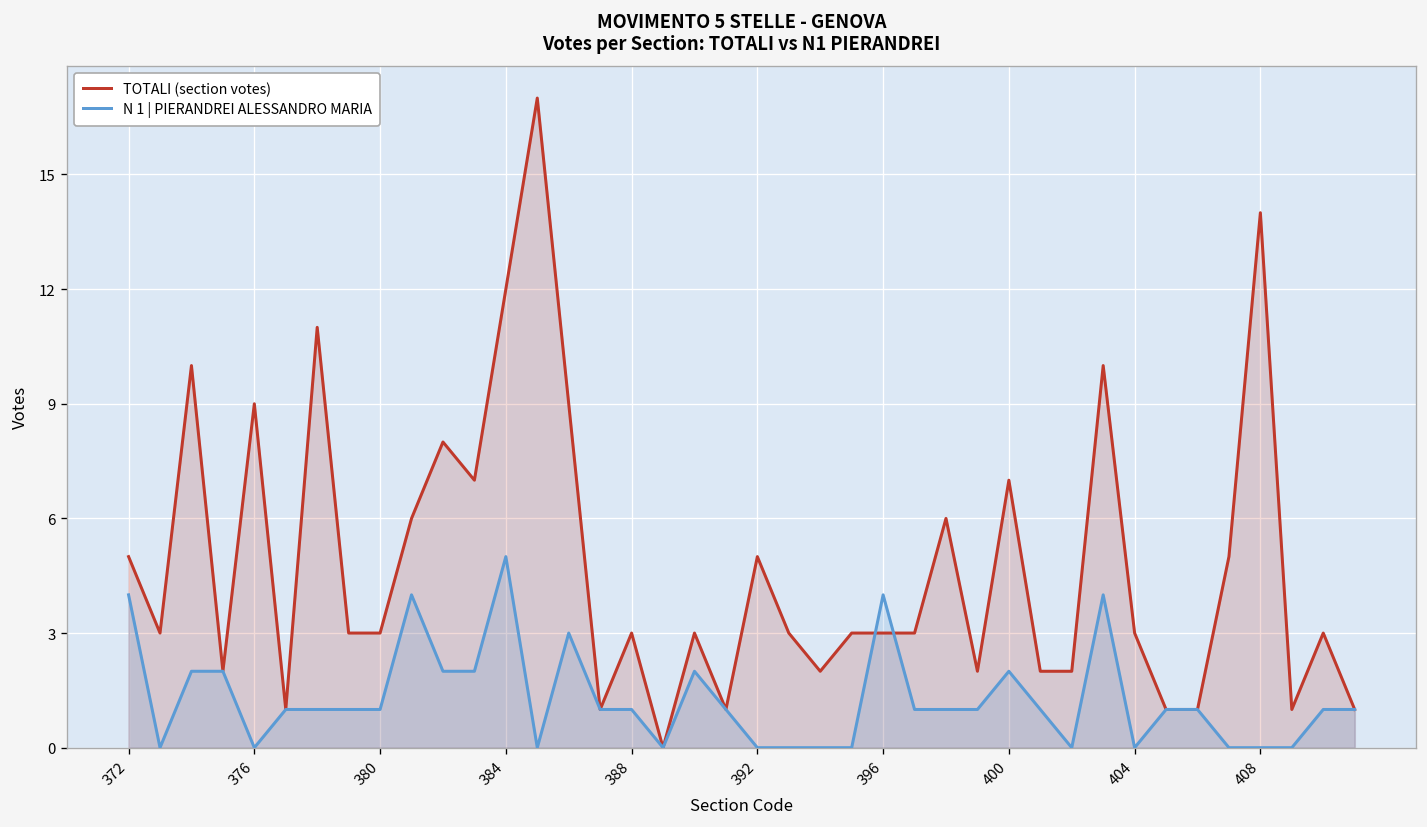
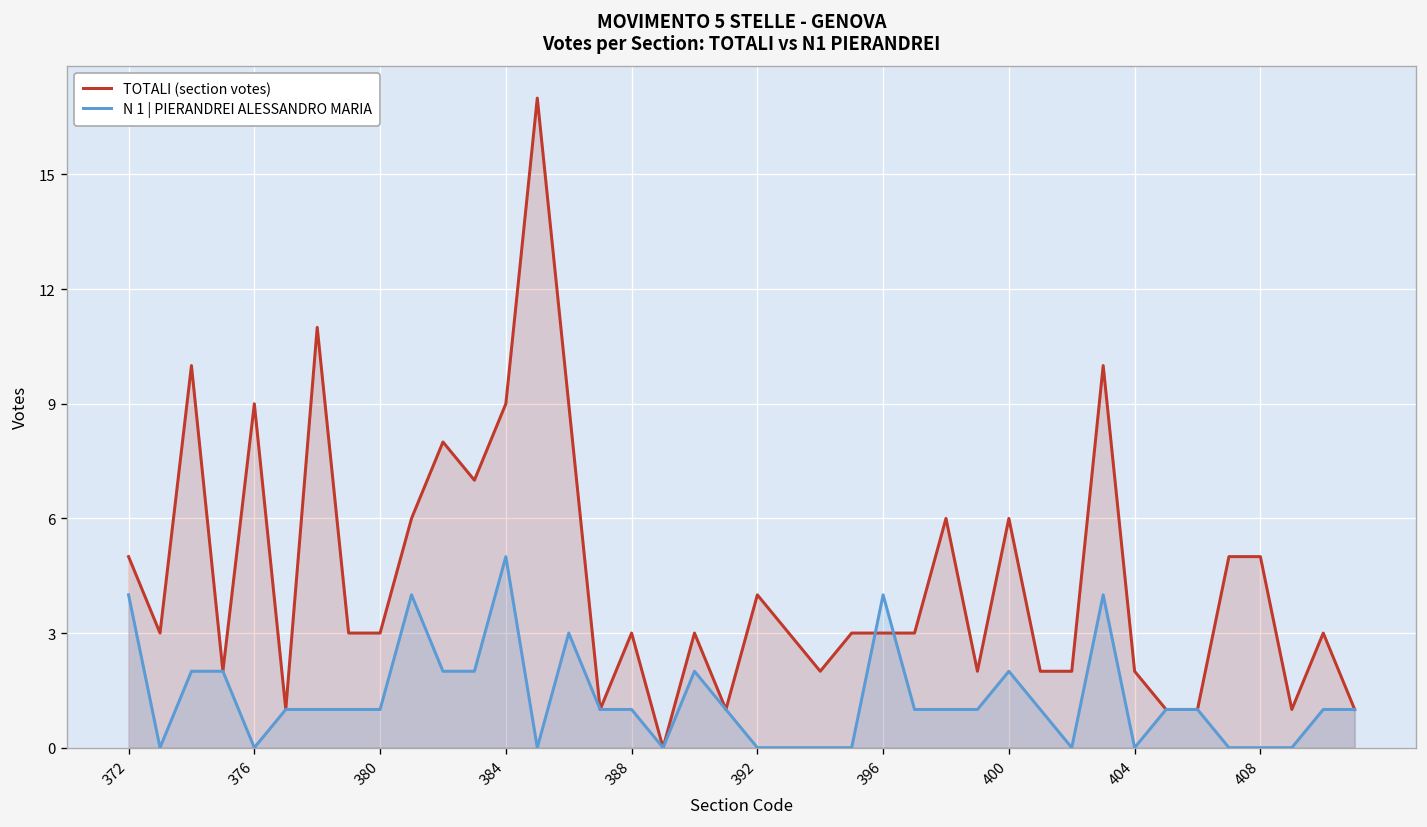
TOTALI (section votes), 384: 12 -> 9
TOTALI (section votes), 392: 5 -> 4
TOTALI (section votes), 400: 7 -> 6
TOTALI (section votes), 404: 3 -> 2
TOTALI (section votes), 408: 14 -> 5
